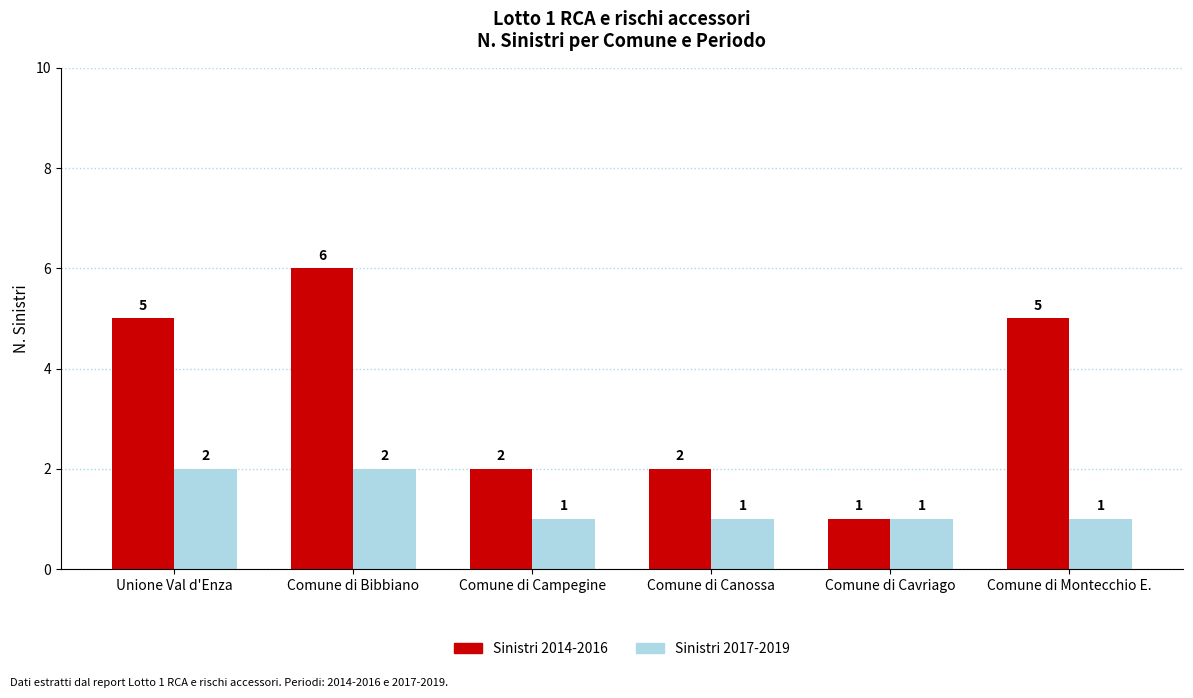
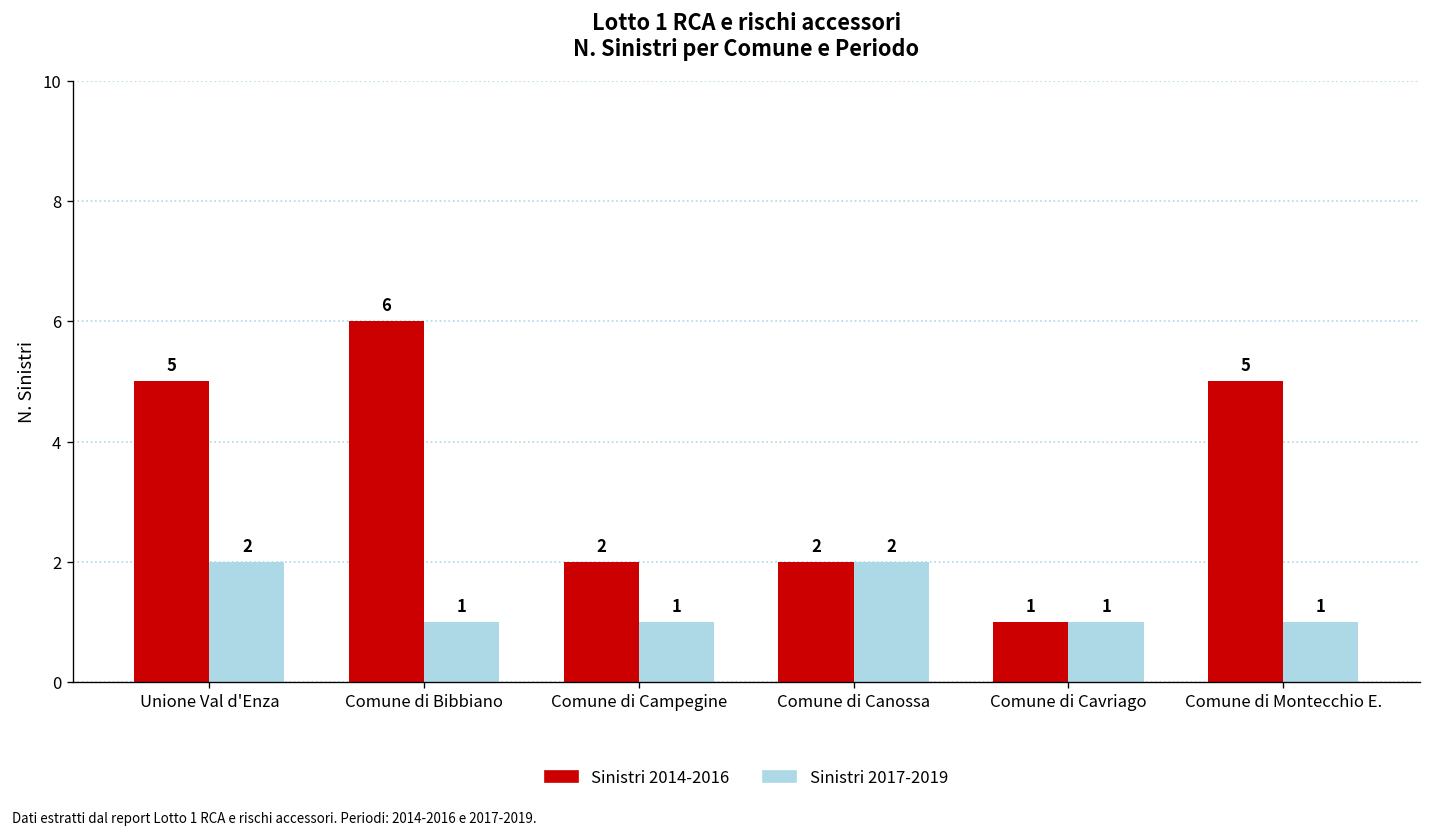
Sinistri 2017-2019, Comune di Bibbiano: 2 -> 1
Sinistri 2017-2019, Comune di Canossa: 1 -> 2
